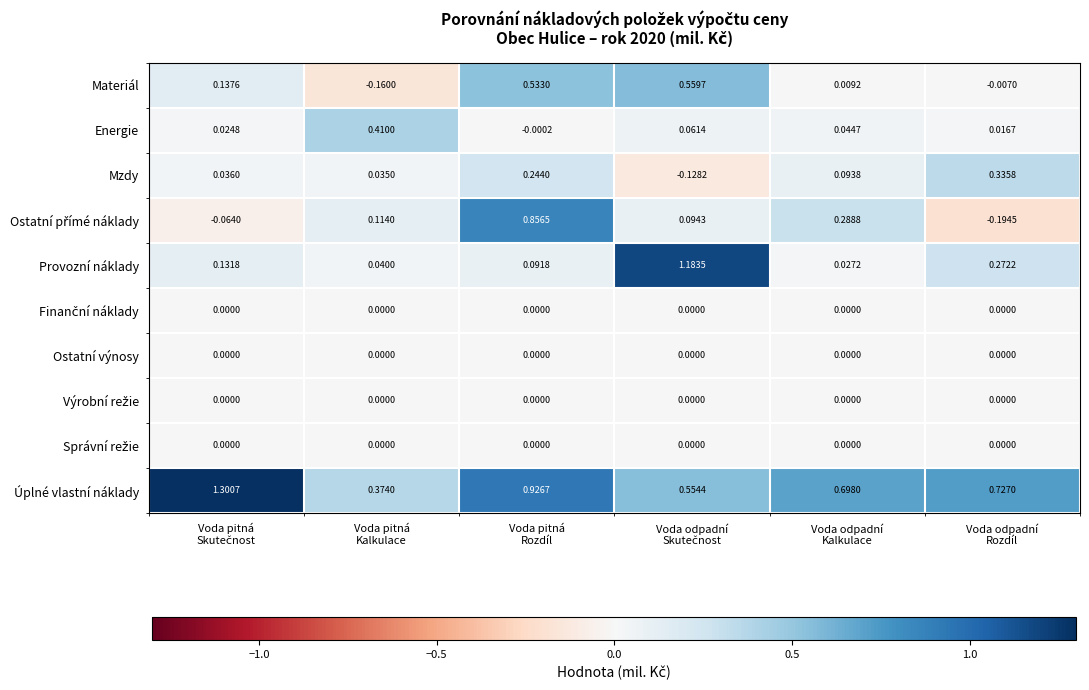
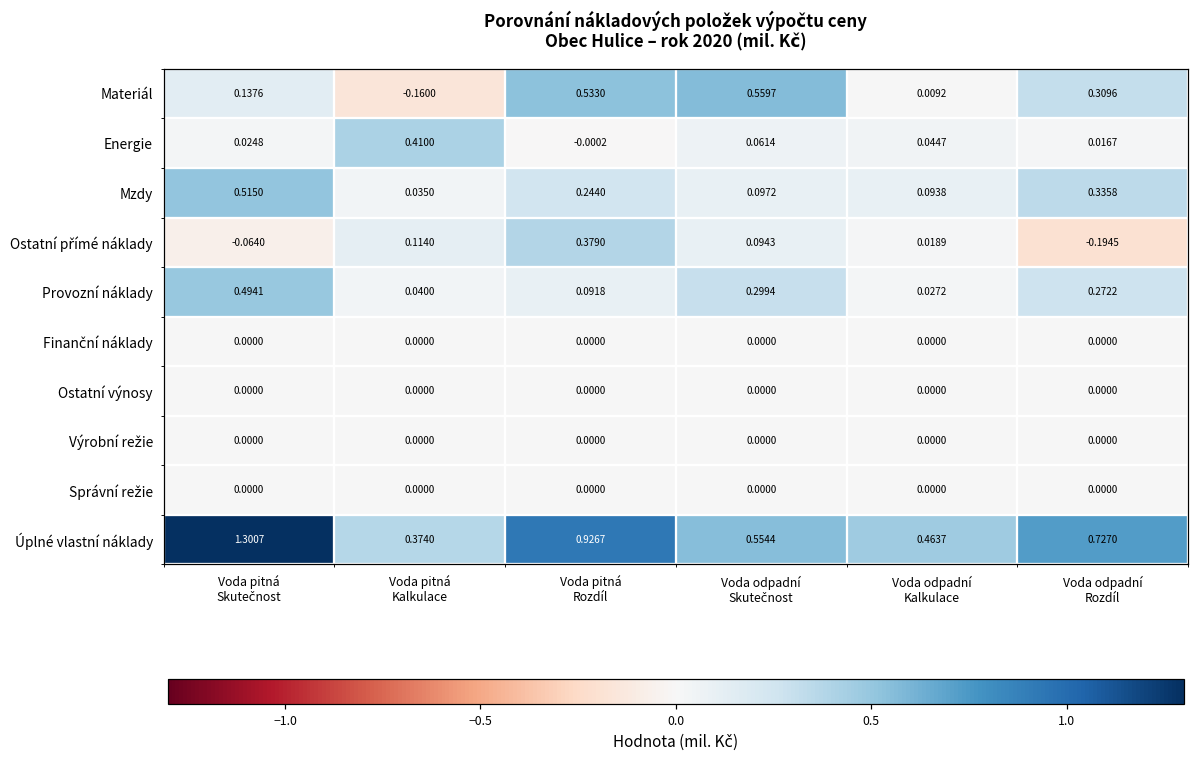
Materiál, Voda odpadní Rozdíl: -0.0070 -> 0.3096
Mzdy, Voda pitná Skutečnost: 0.0360 -> 0.5150
Mzdy, Voda odpadní Skutečnost: -0.1282 -> 0.0972
Ostatní přímé náklady, Voda pitná Rozdíl: 0.8565 -> 0.3790
Ostatní přímé náklady, Voda odpadní Kalkulace: 0.2888 -> 0.0189
Provozní náklady, Voda pitná Skutečnost: 0.1318 -> 0.4941
Provozní náklady, Voda odpadní Skutečnost: 1.1835 -> 0.2994
Úplné vlastní náklady, Voda odpadní Kalkulace: 0.6980 -> 0.4637
